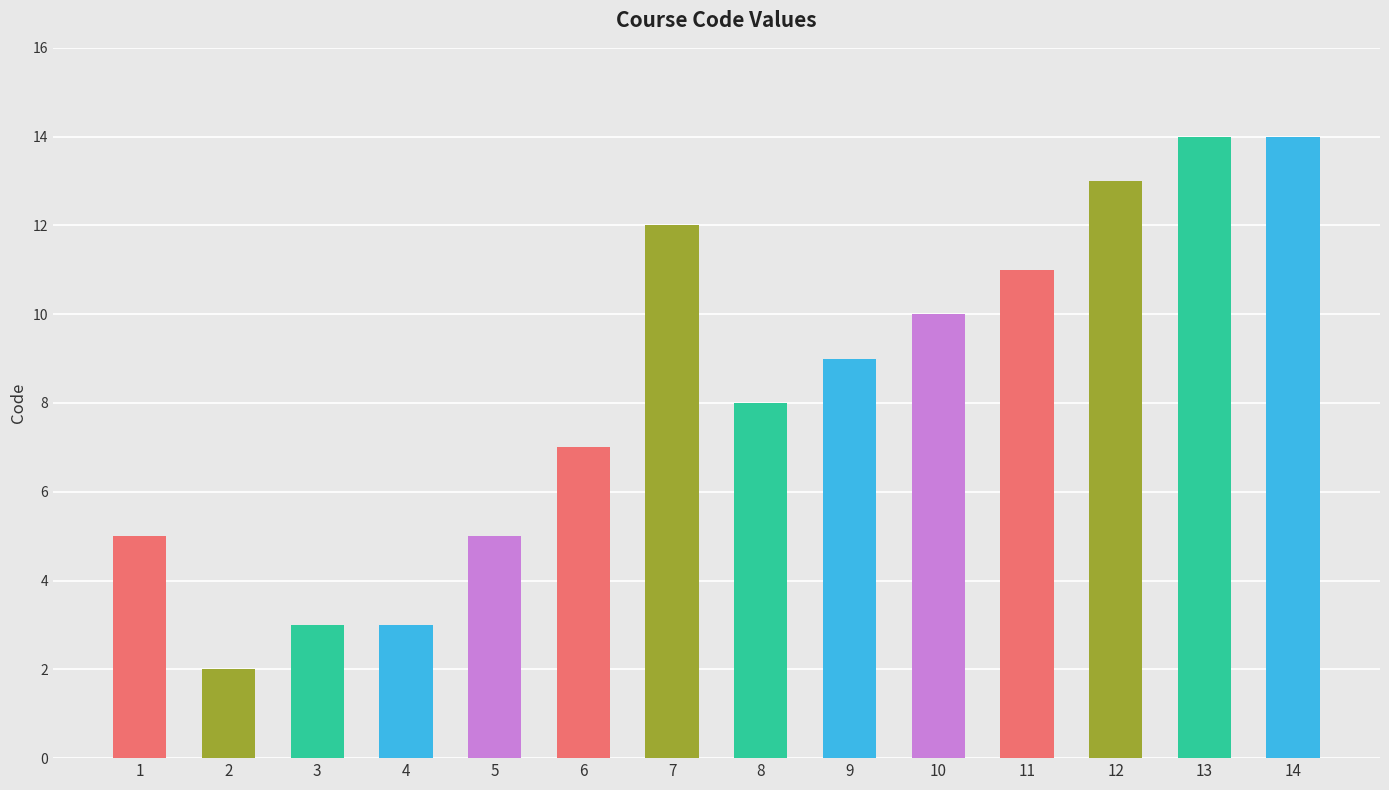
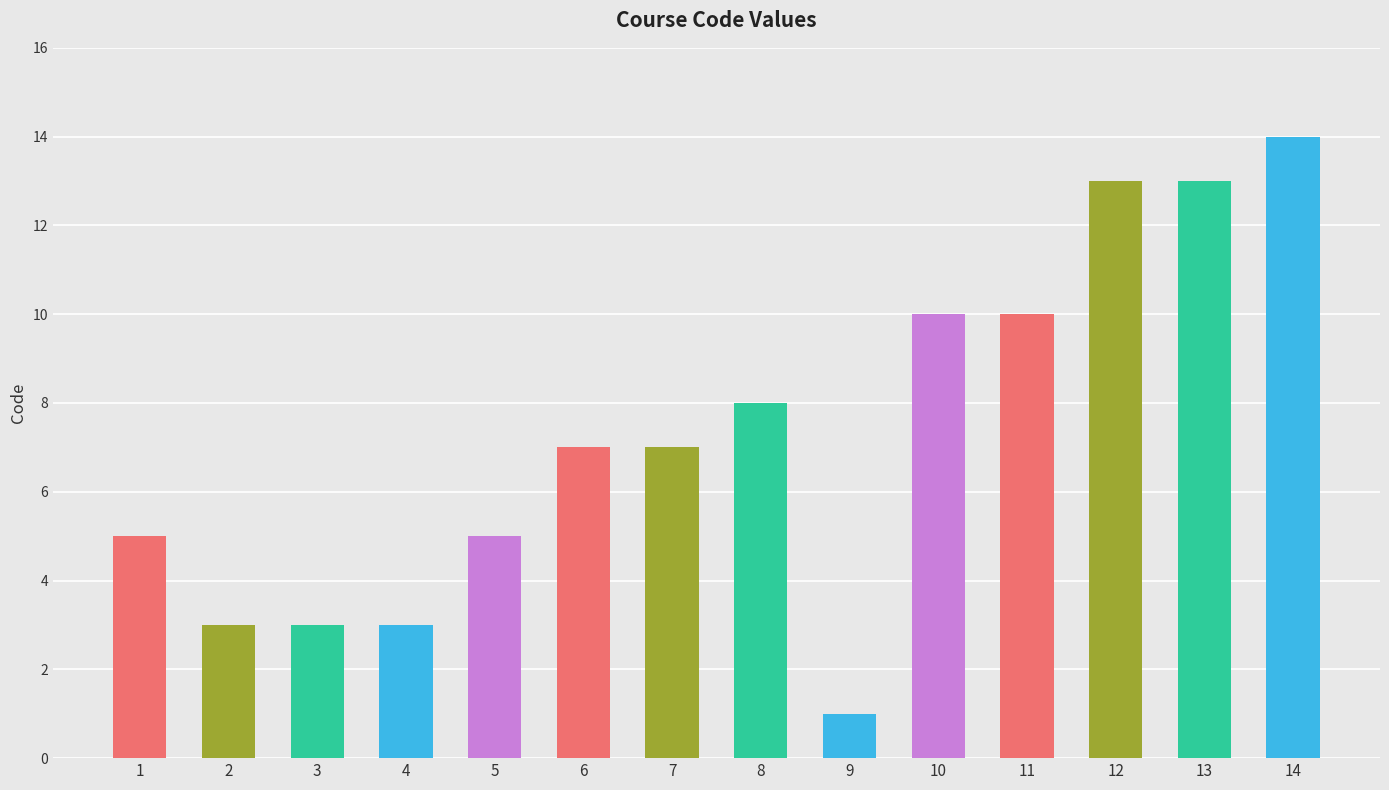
2: 2 -> 3
7: 12 -> 7
9: 9 -> 1
11: 11 -> 10
13: 14 -> 13
